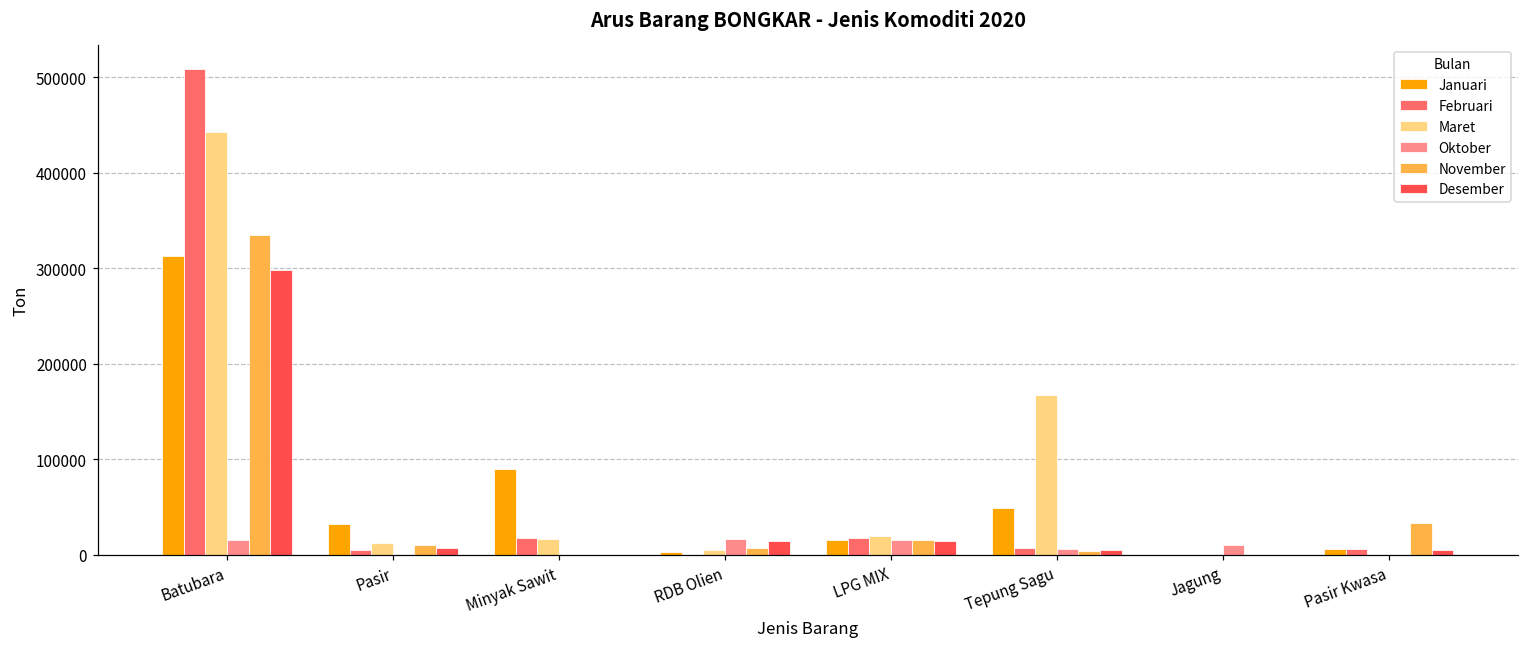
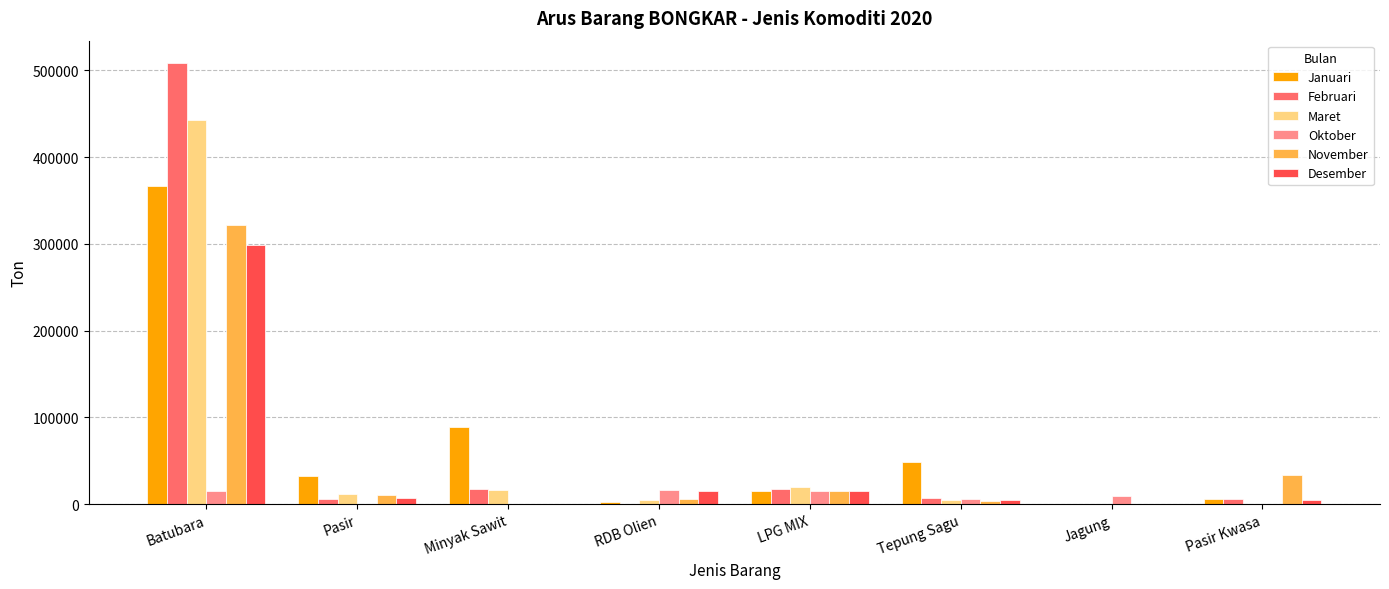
Januari, Batubara: 310000 -> 370000
November, Batubara: 330000 -> 320000
Maret, Tepung Sagu: 170000 -> 0
